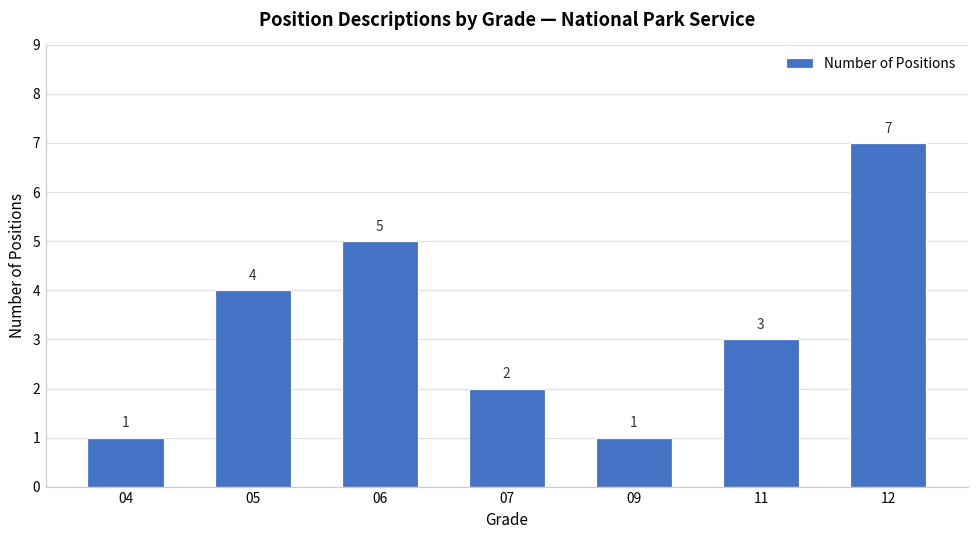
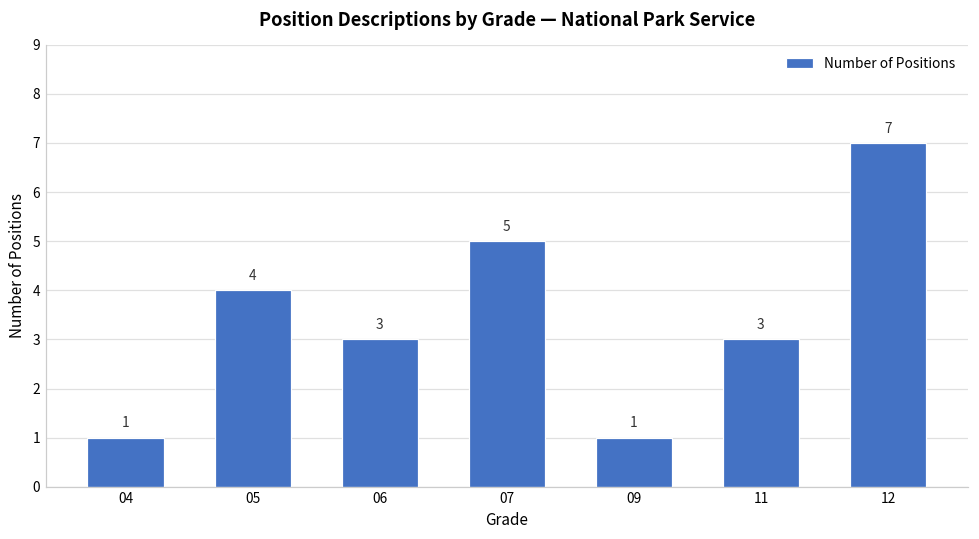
06: 5 -> 3
07: 2 -> 5
